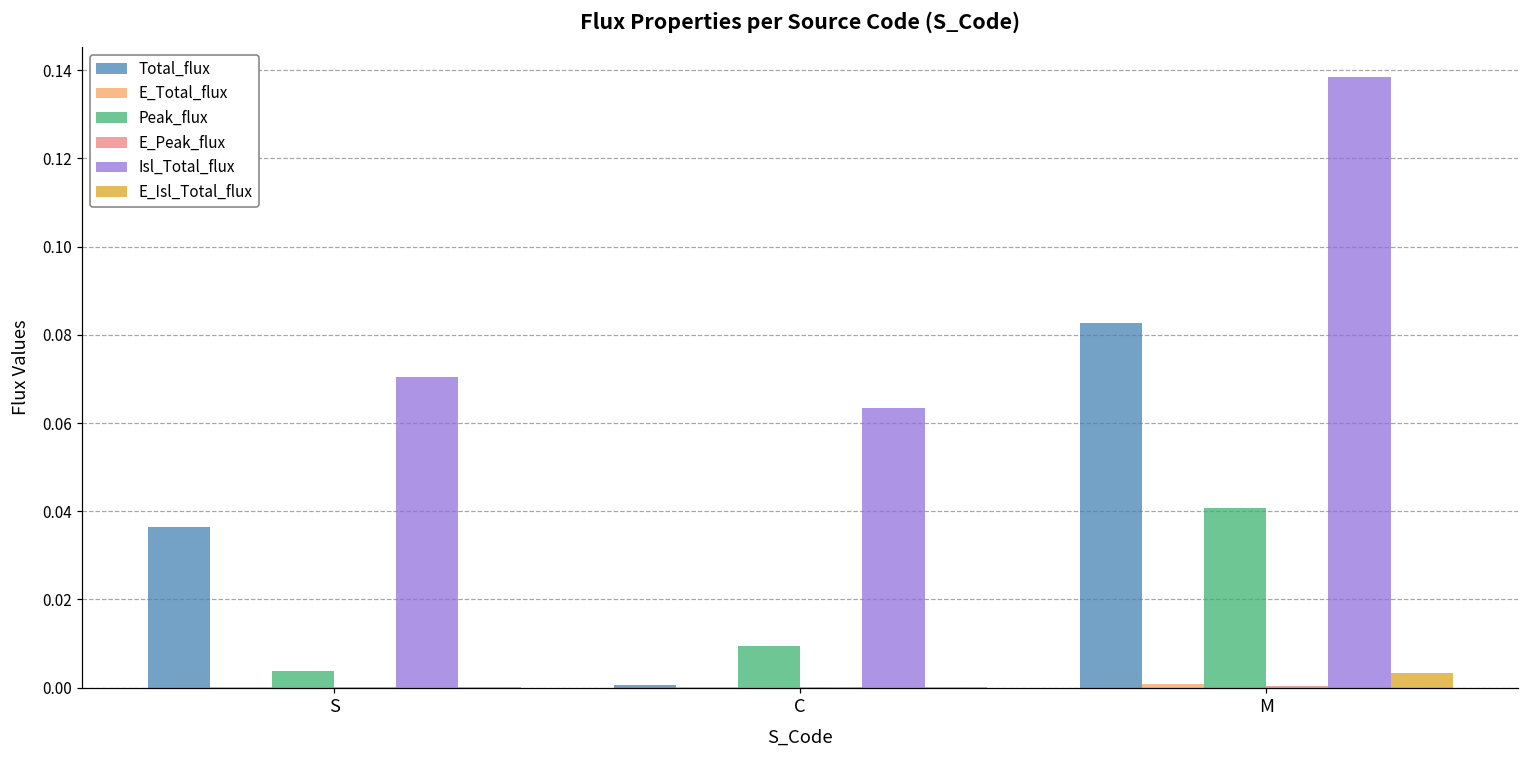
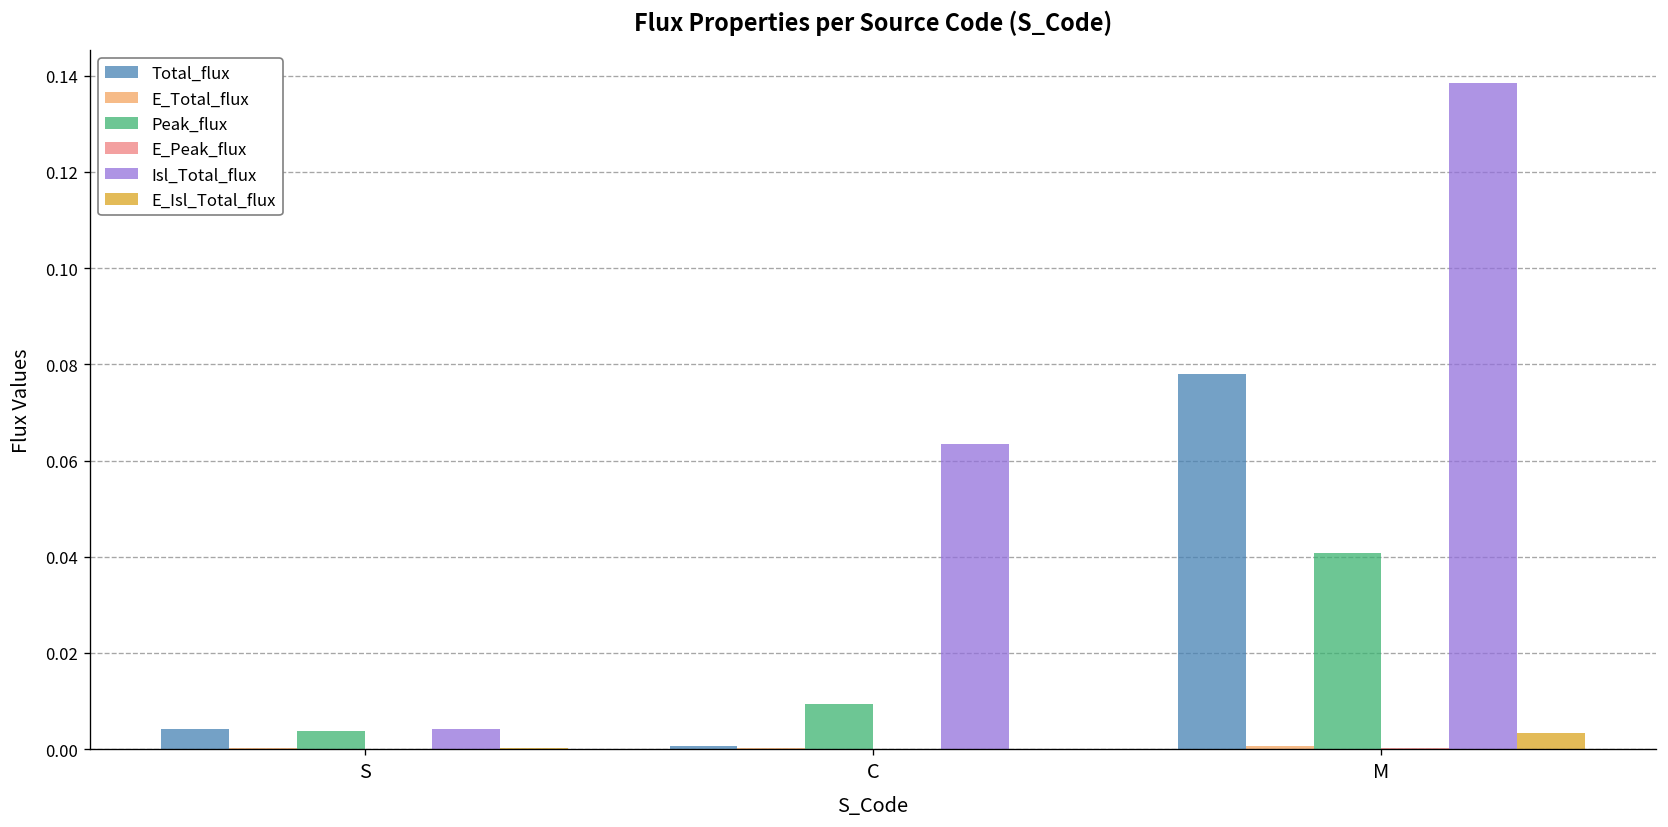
Total_flux, S: 0.036 -> 0.004
Isl_Total_flux, S: 0.070 -> 0.004
Total_flux, M: 0.083 -> 0.078
